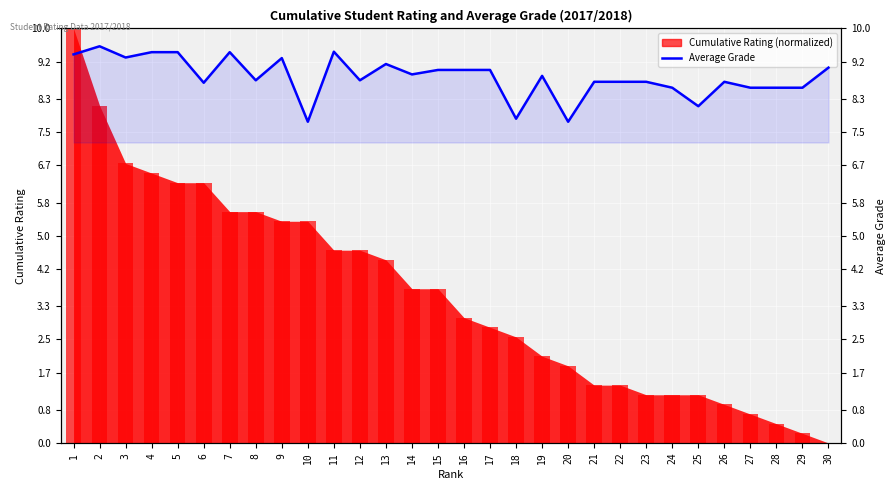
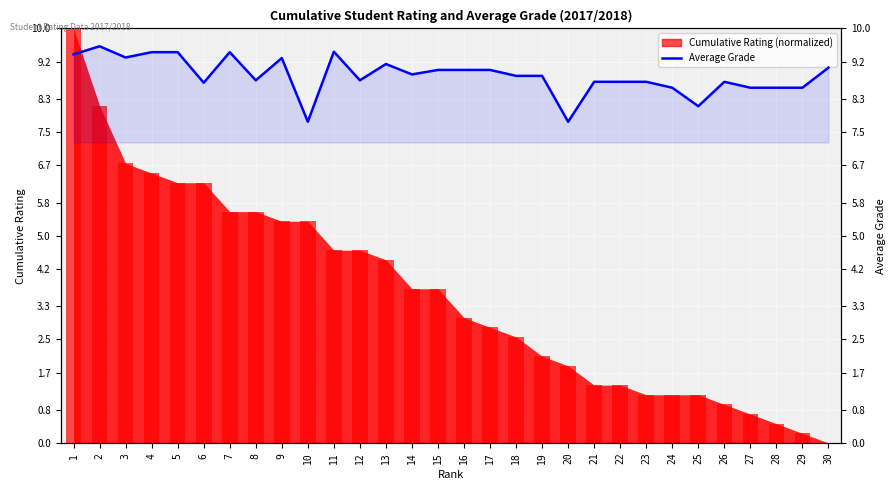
Average Grade, 18: 7.8 -> 8.9
